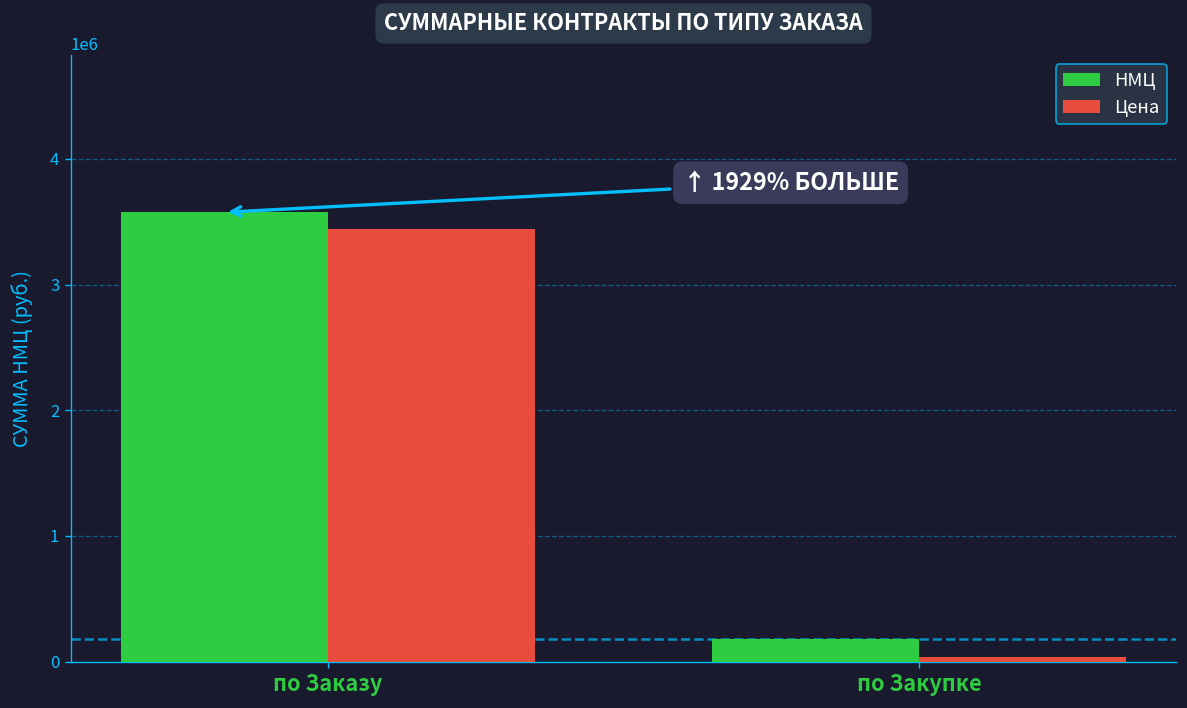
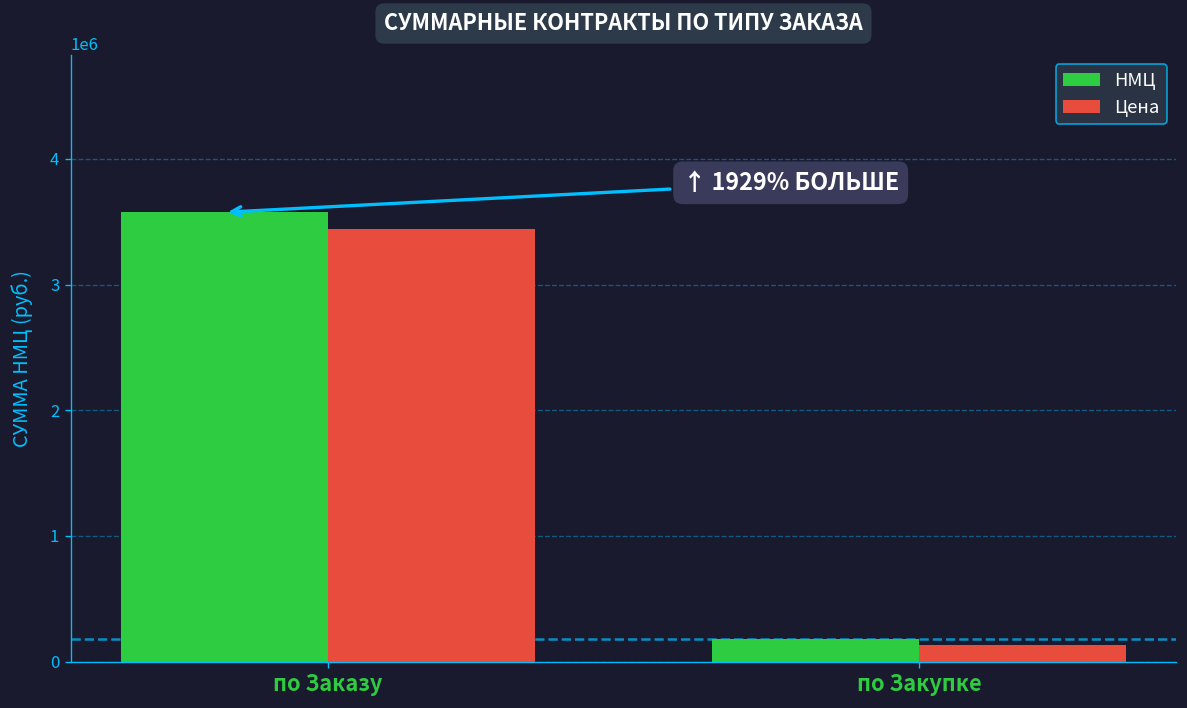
Цена, по Закупке: 40000 -> 130000
